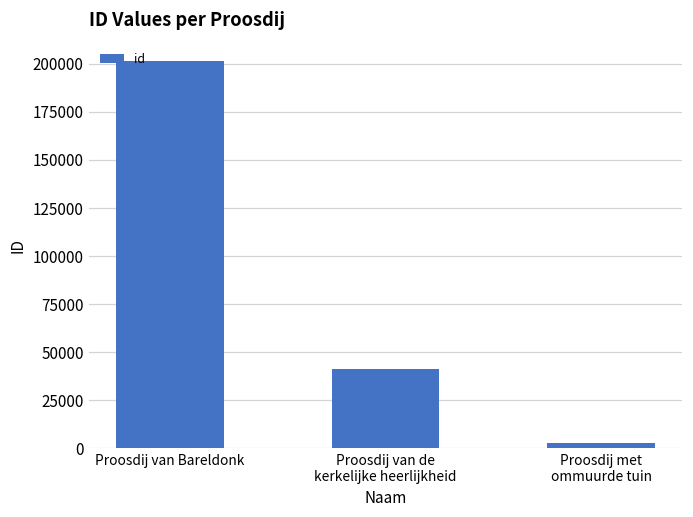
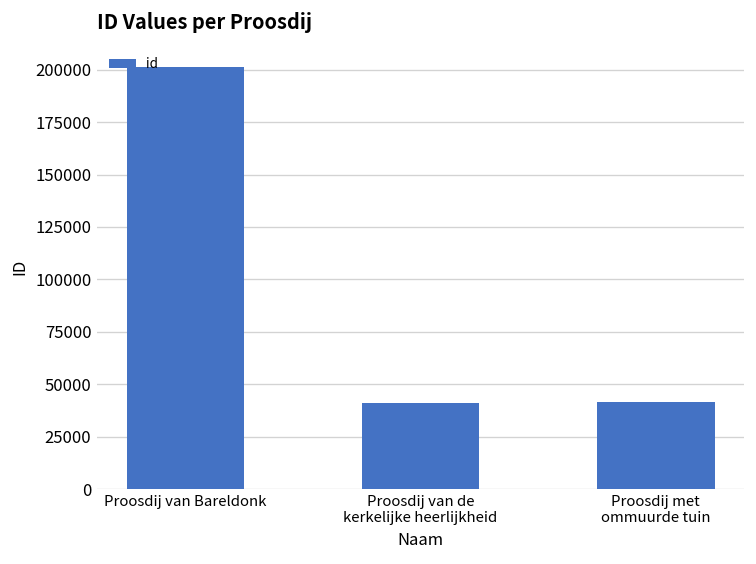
Proosdij met ommuurde tuin: 3000 -> 42000
